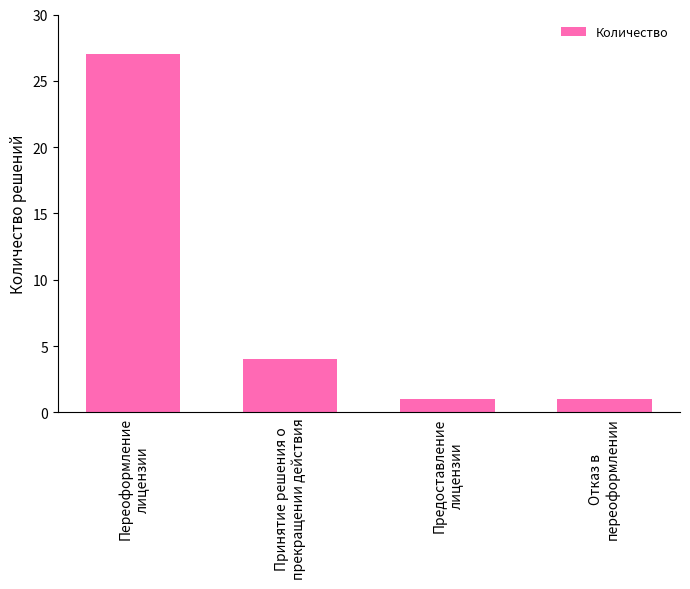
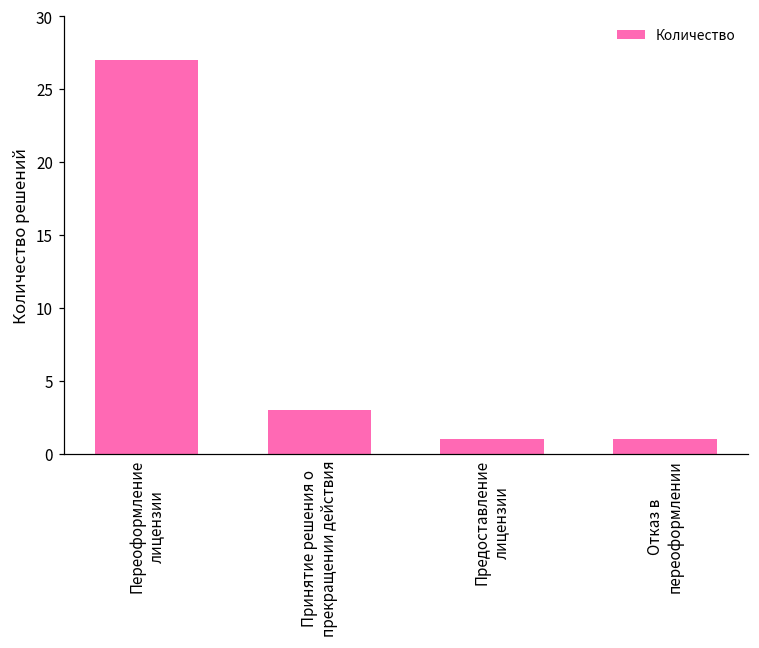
Принятие решения о прекращении действия: 4 -> 3
